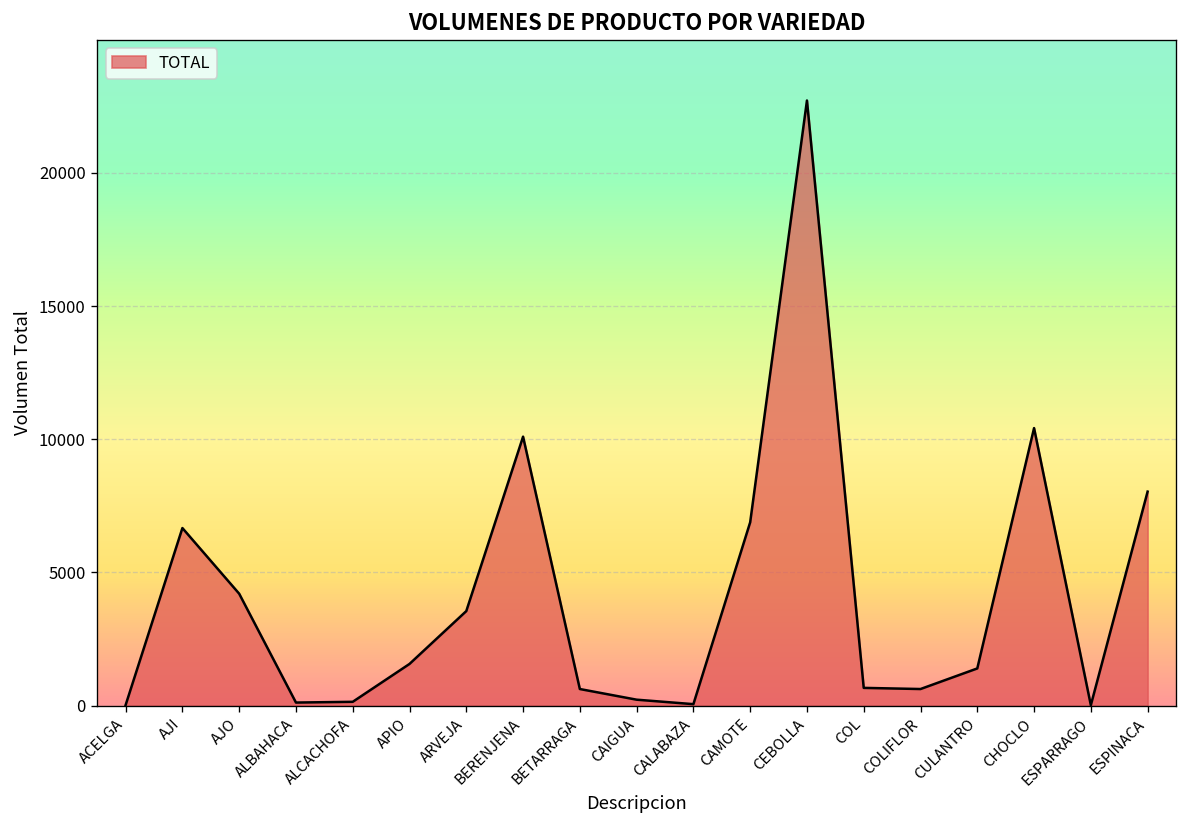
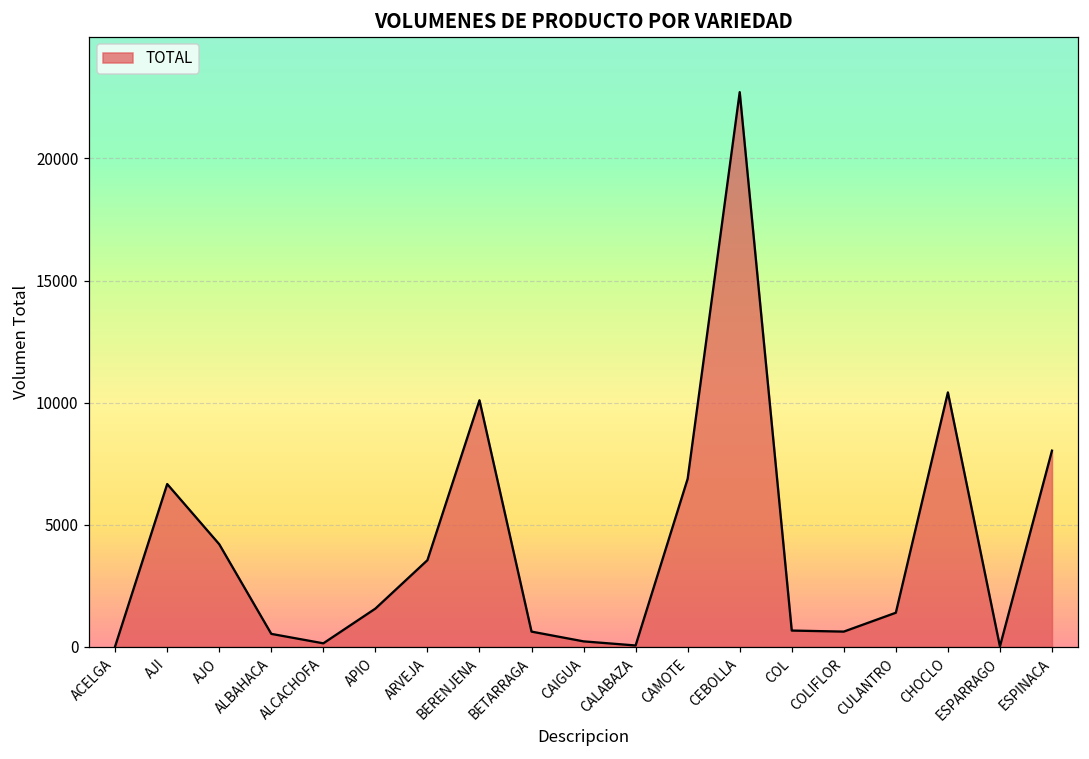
ALBAHACA: 100 -> 500
